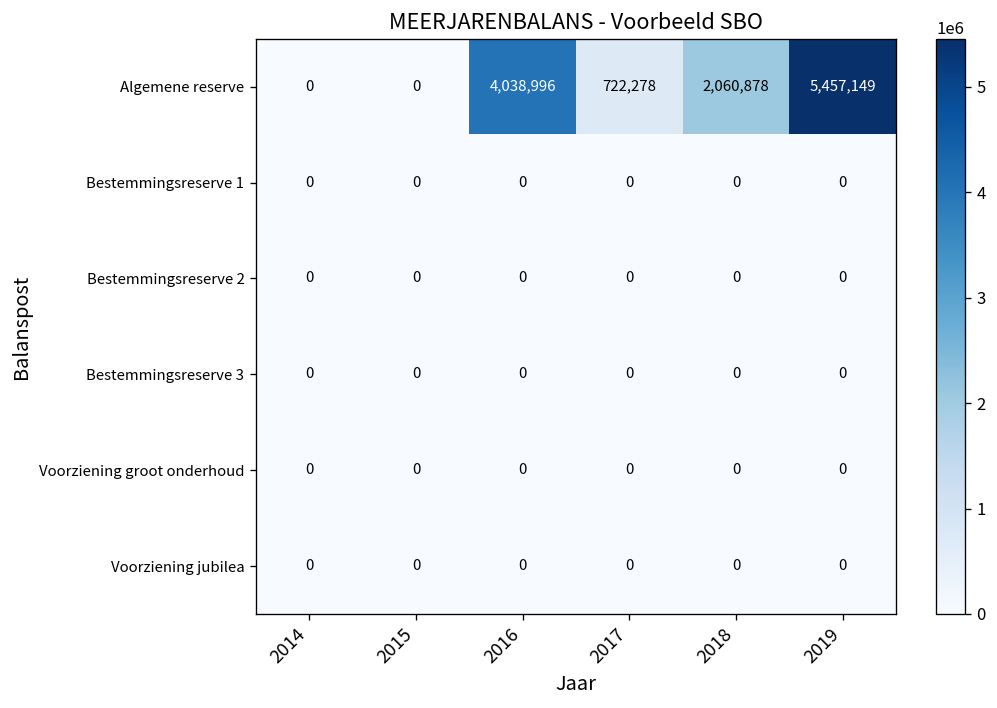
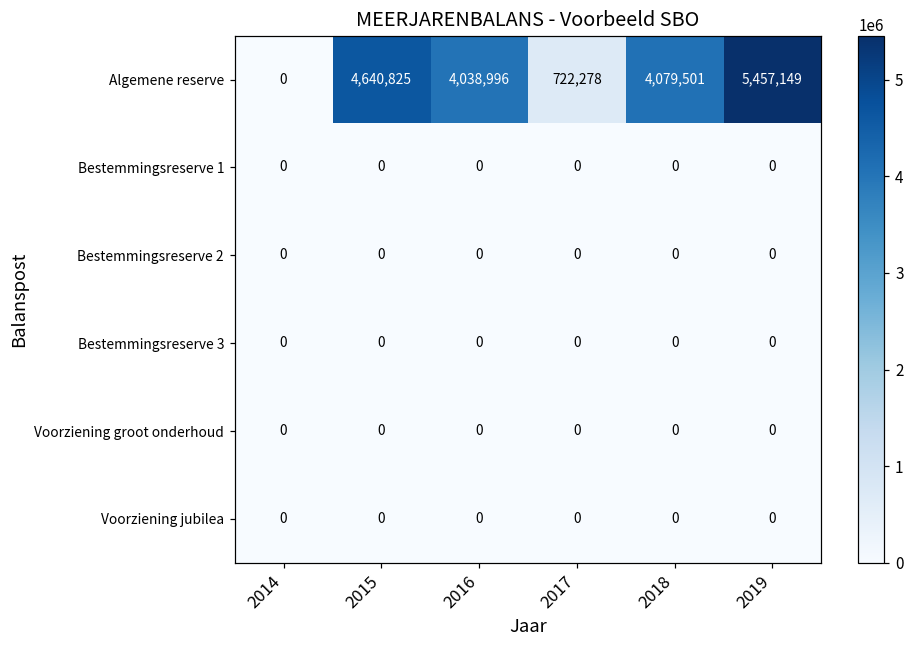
Algemene reserve, 2015: 0 -> 4,640,825
Algemene reserve, 2018: 2,060,878 -> 4,079,501
